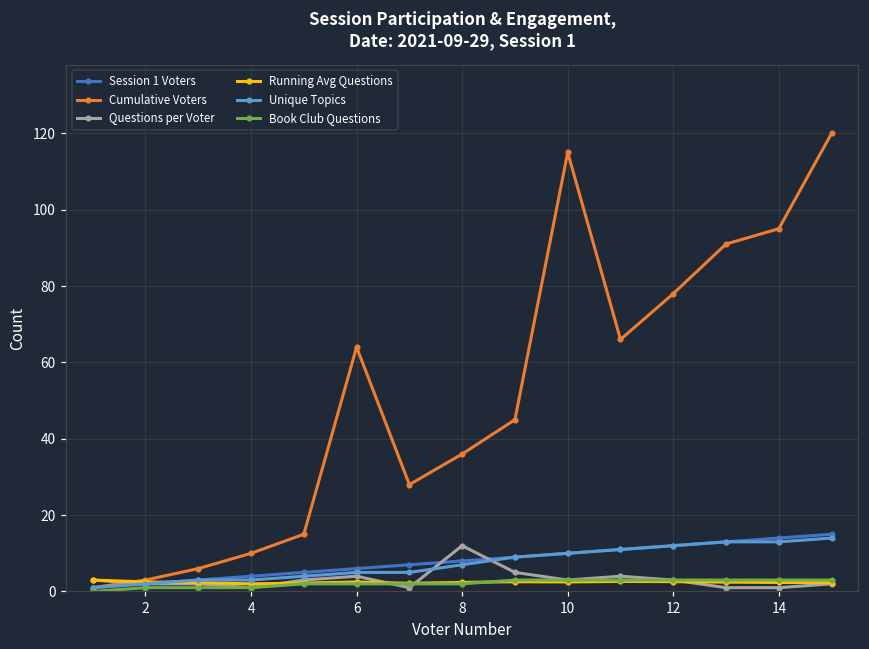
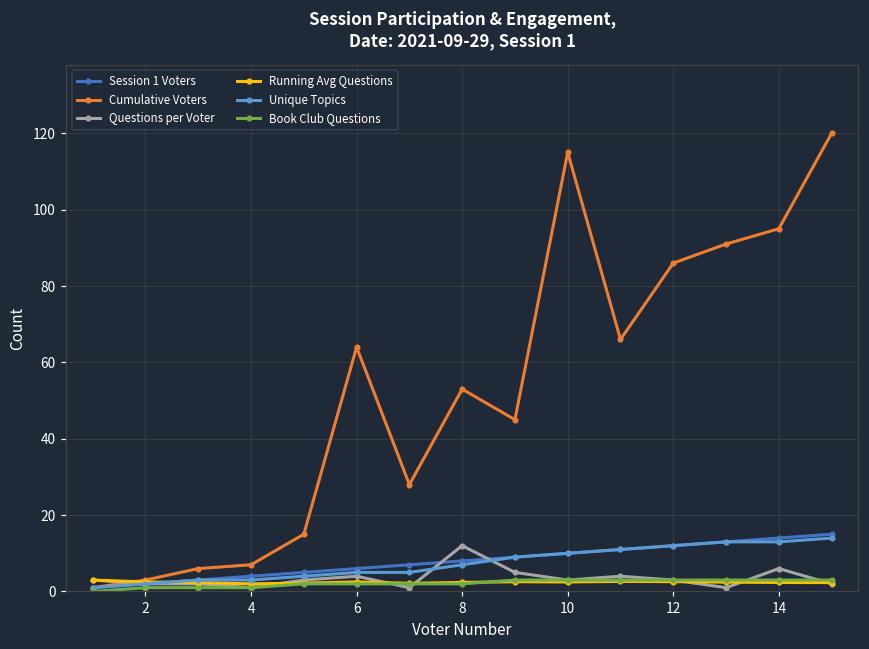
Cumulative Voters, 4: 10 -> 7
Cumulative Voters, 8: 36 -> 53
Cumulative Voters, 12: 78 -> 86
Questions per Voter, 14: 1 -> 6
